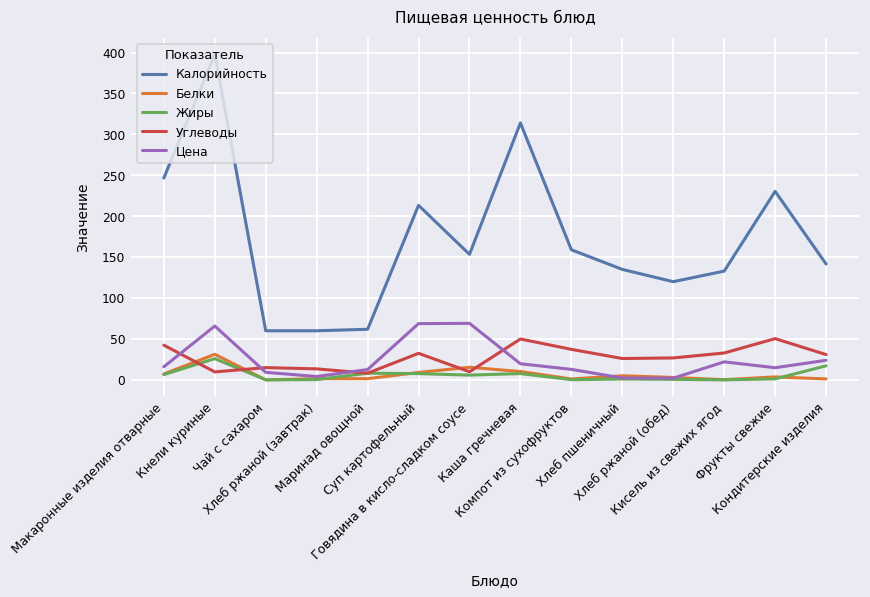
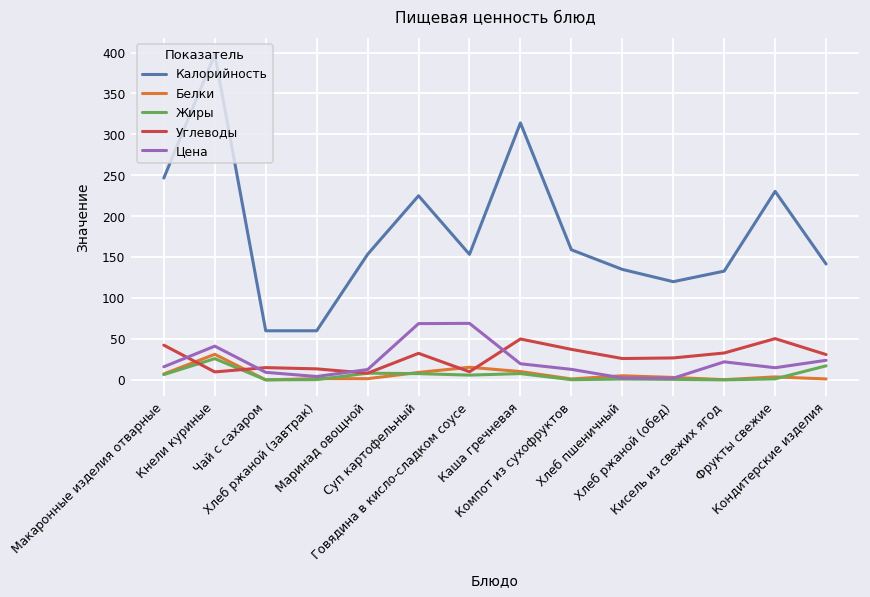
Цена, Кнели куриные: 70 -> 40
Калорийность, Маринад овощной: 60 -> 150
Калорийность, Суп картофельный: 210 -> 230
